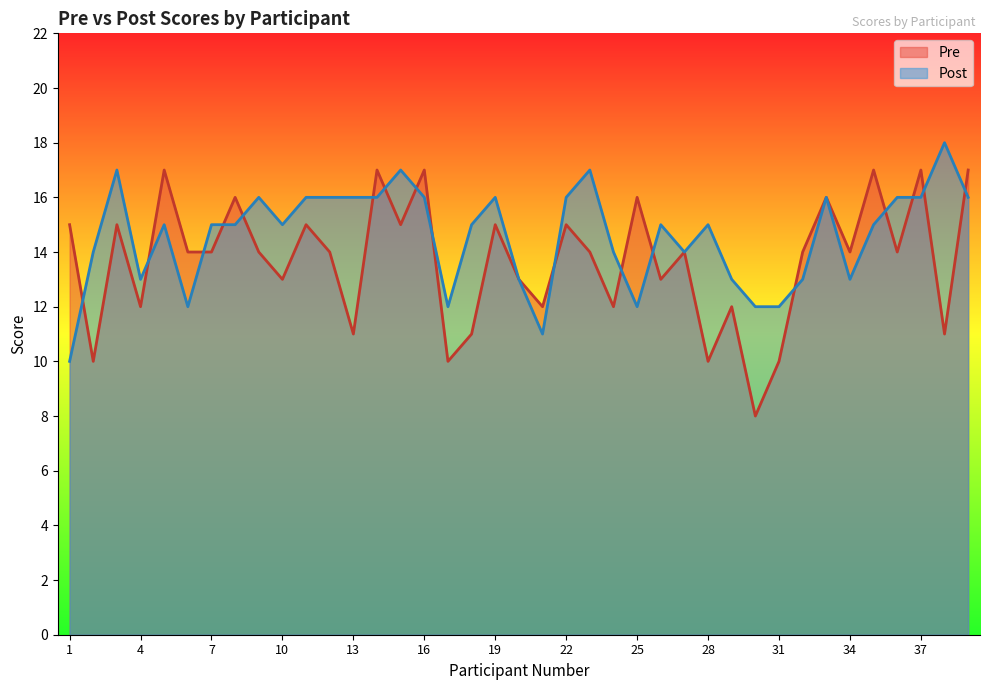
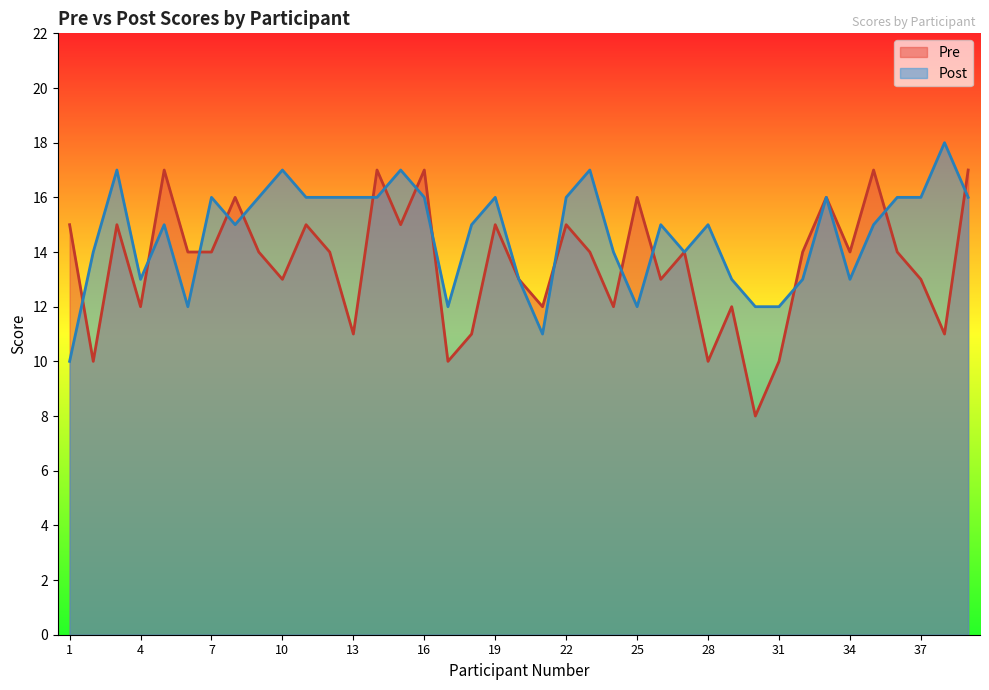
Post, 7: 15 -> 16
Post, 10: 15 -> 17
Pre, 37: 17 -> 13
